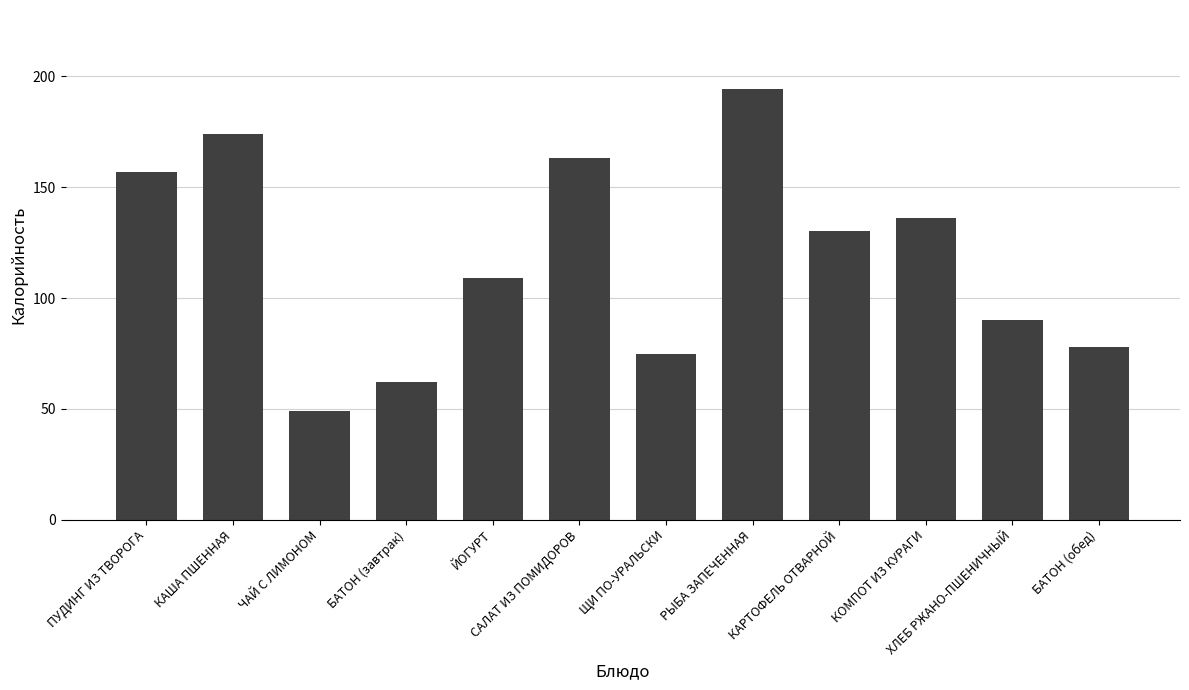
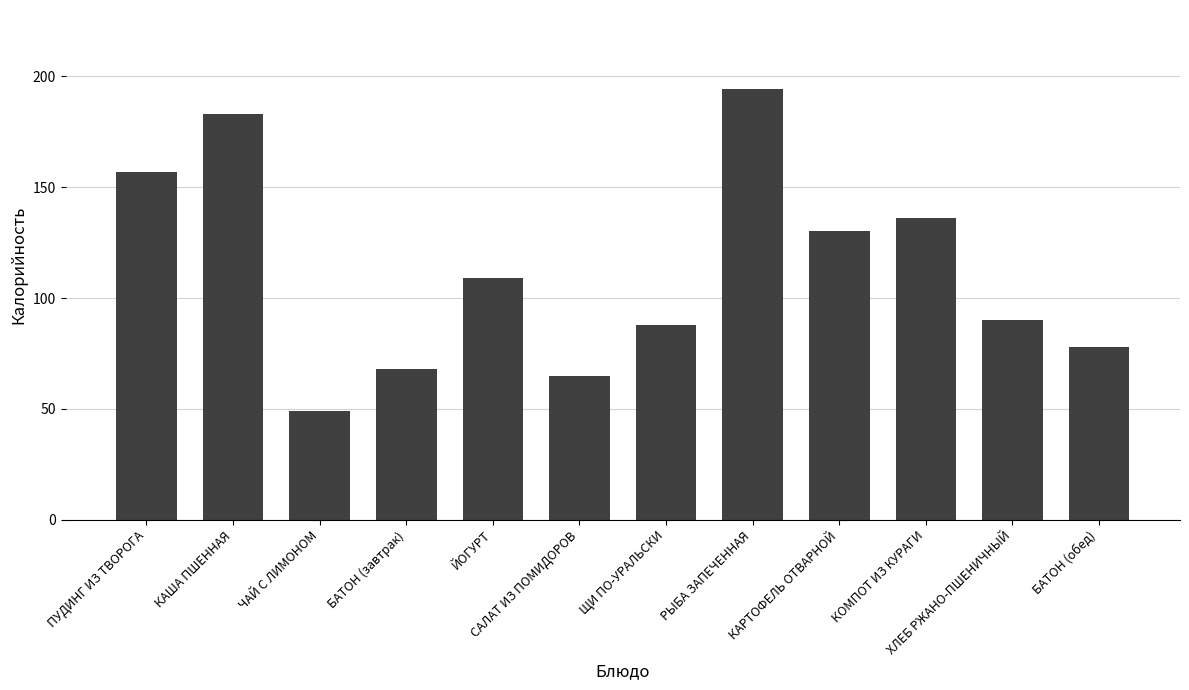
КАША ПШЕННАЯ: 174 -> 183
БАТОН (завтрак): 62 -> 68
САЛАТ ИЗ ПОМИДОРОВ: 163 -> 65
ЩИ ПО-УРАЛЬСКИ: 75 -> 88
